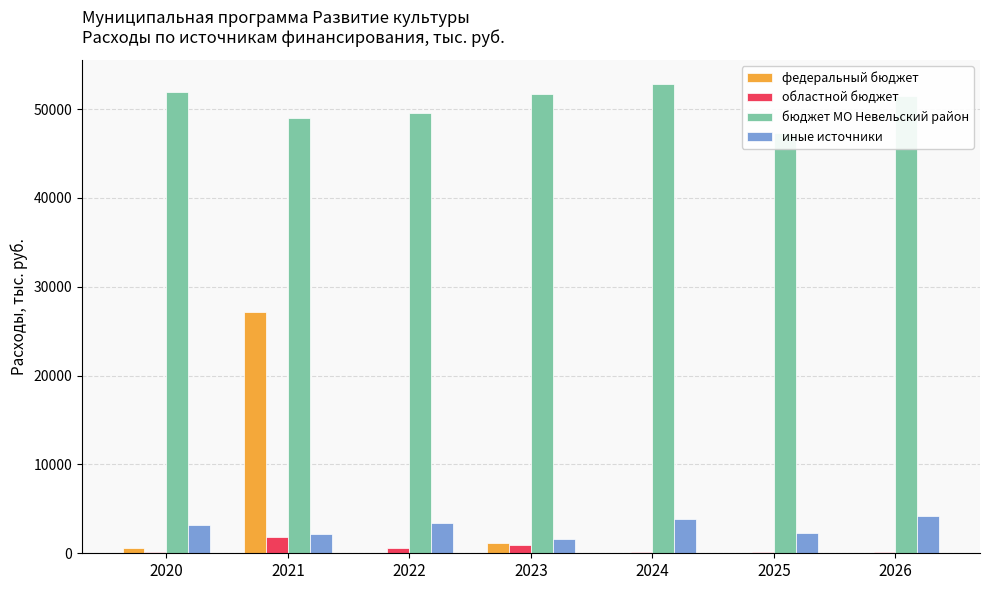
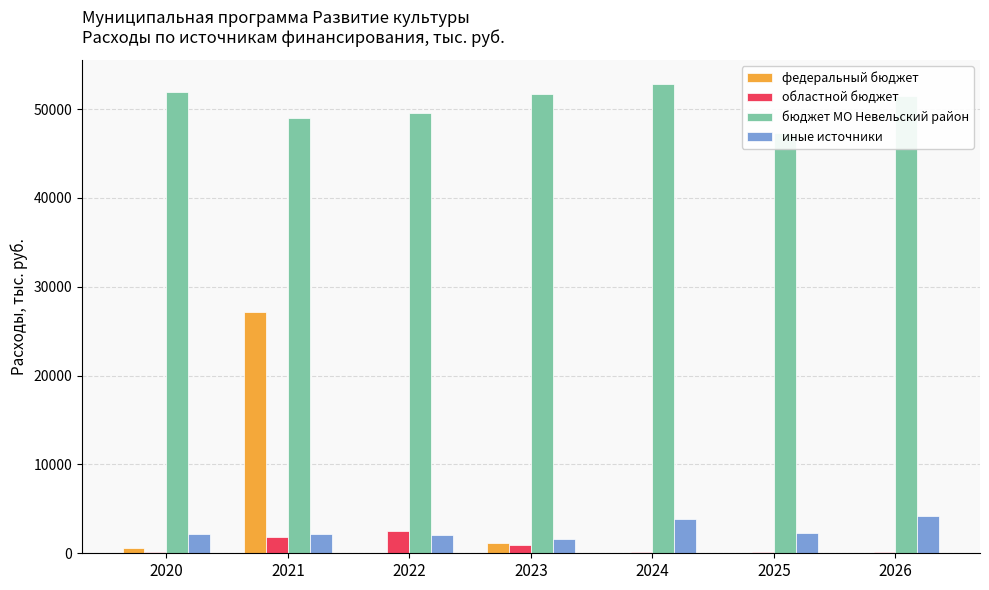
иные источники, 2020: 3000 -> 2000
областной бюджет, 2022: 1000 -> 3000
иные источники, 2022: 3000 -> 2000
